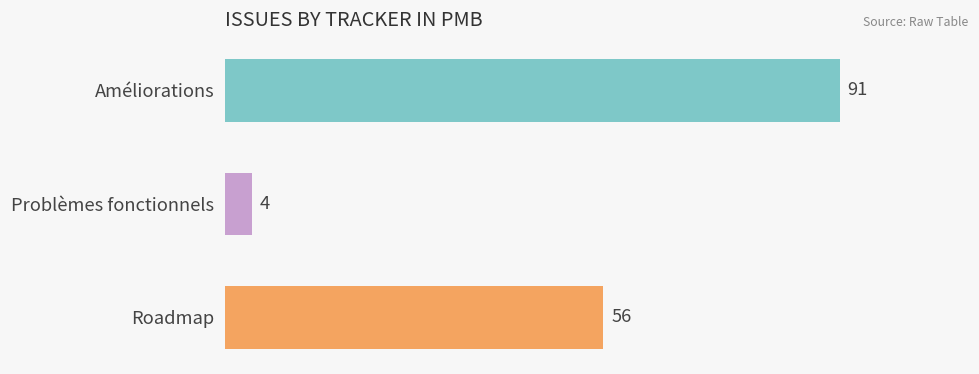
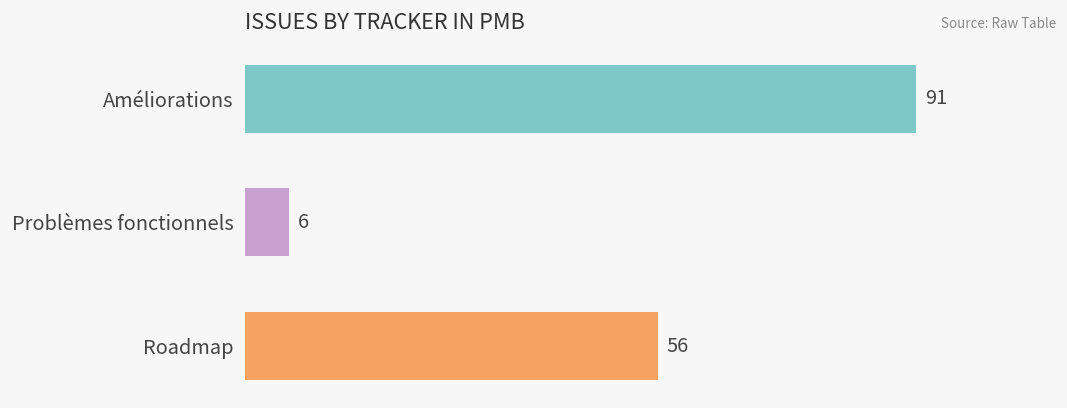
Problèmes fonctionnels: 4 -> 6
